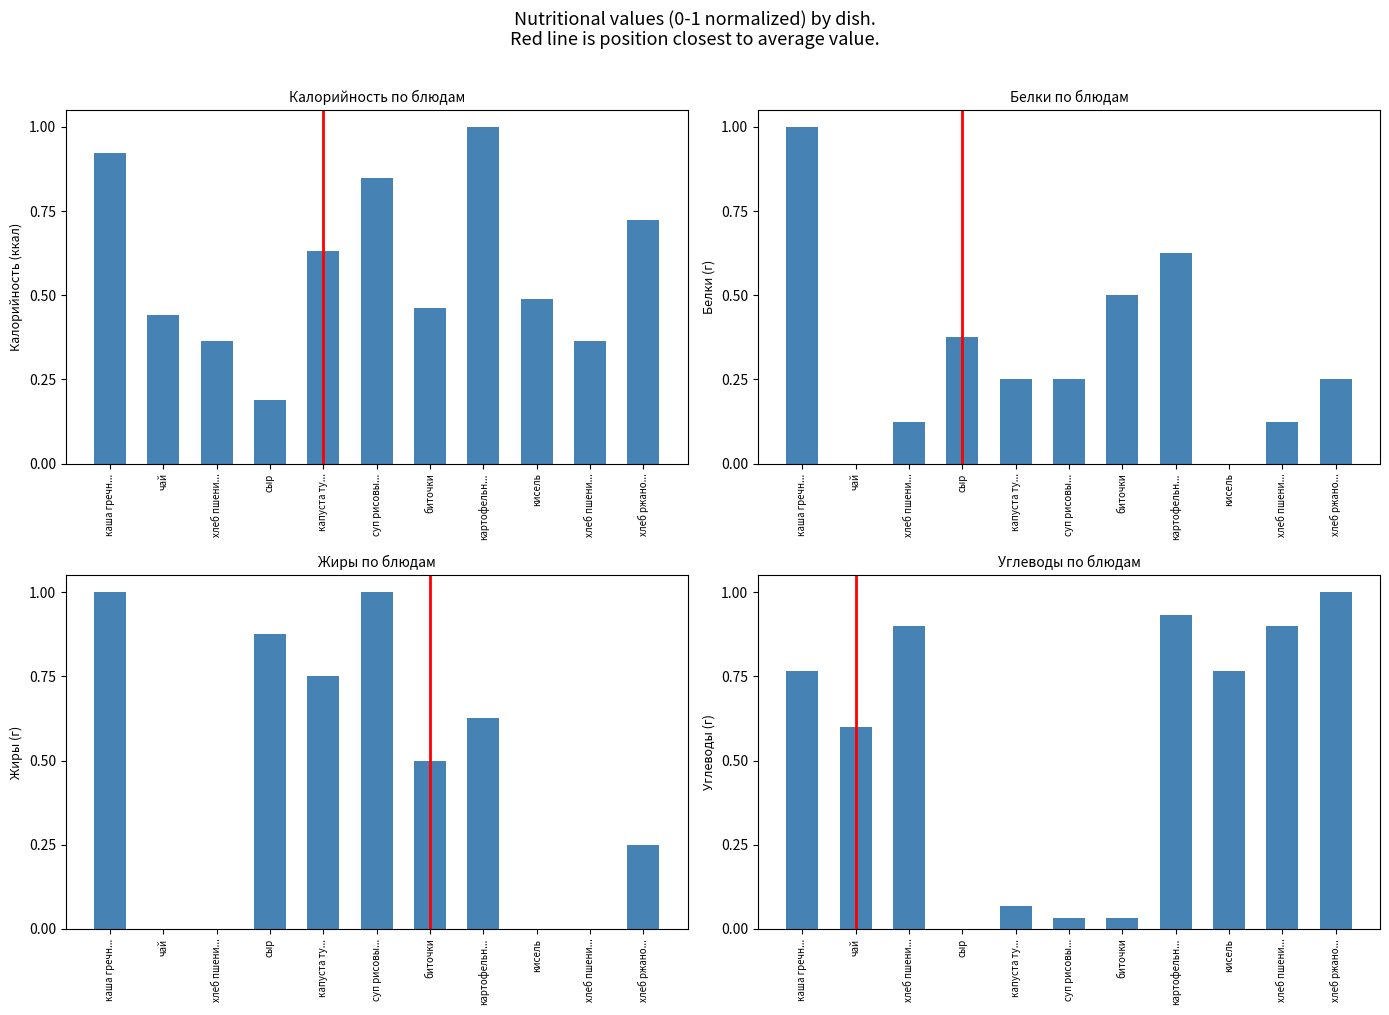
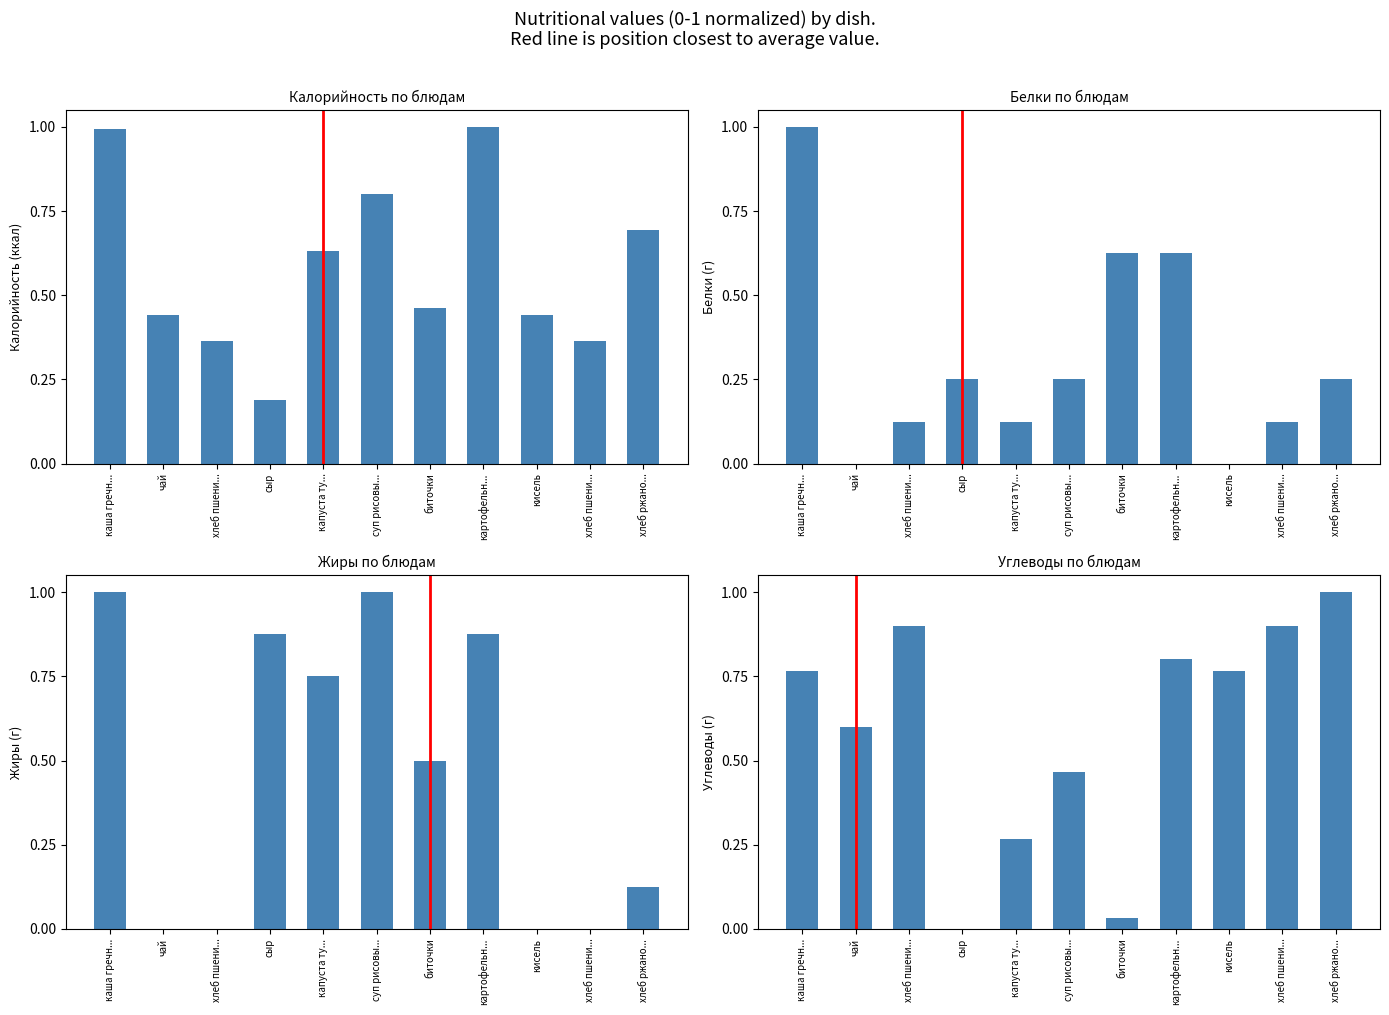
Калорийность по блюдам, каша гречн...: 0.92 -> 0.99
Калорийность по блюдам, суп рисовы...: 0.85 -> 0.80
Калорийность по блюдам, кисель: 0.49 -> 0.44
Калорийность по блюдам, хлеб ржано...: 0.72 -> 0.69
Белки по блюдам, сыр: 0.38 -> 0.25
Белки по блюдам, капуста ту...: 0.25 -> 0.13
Белки по блюдам, биточки: 0.50 -> 0.63
Жиры по блюдам, картофельн...: 0.63 -> 0.88
Жиры по блюдам, хлеб ржано...: 0.25 -> 0.13
Углеводы по блюдам, капуста ту...: 0.07 -> 0.27
Углеводы по блюдам, суп рисовы...: 0.03 -> 0.47
Углеводы по блюдам, картофельн...: 0.93 -> 0.80
